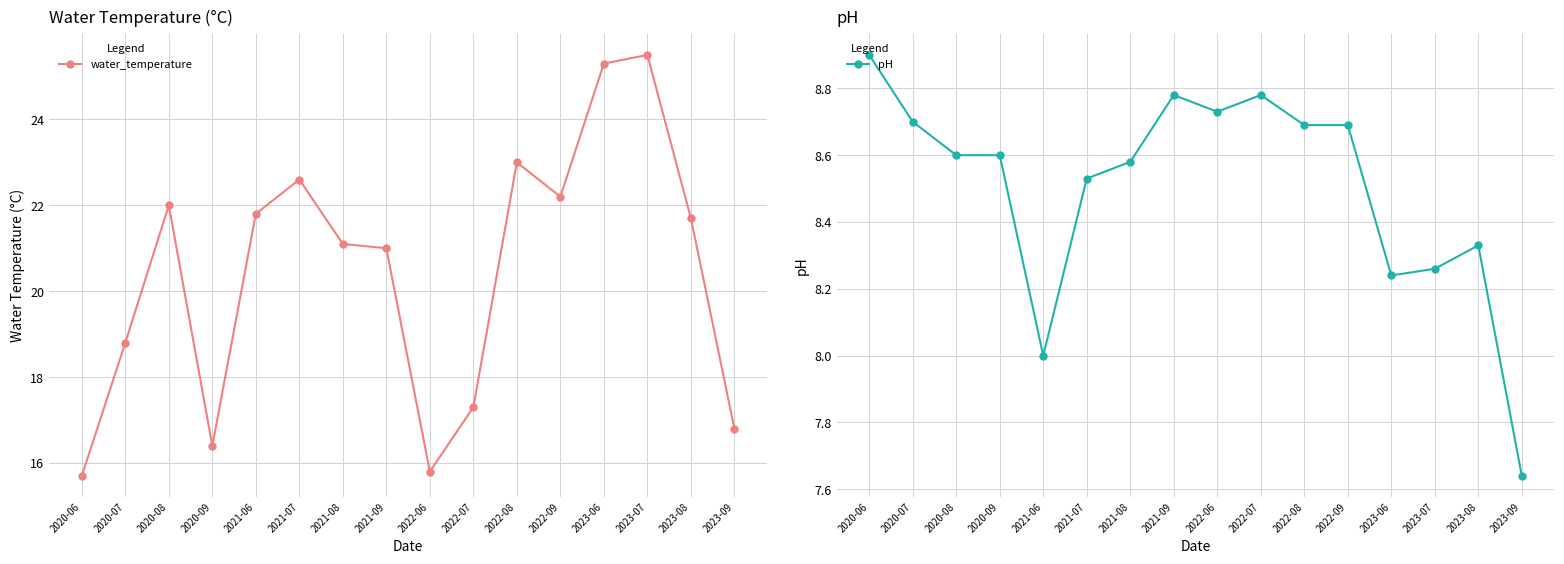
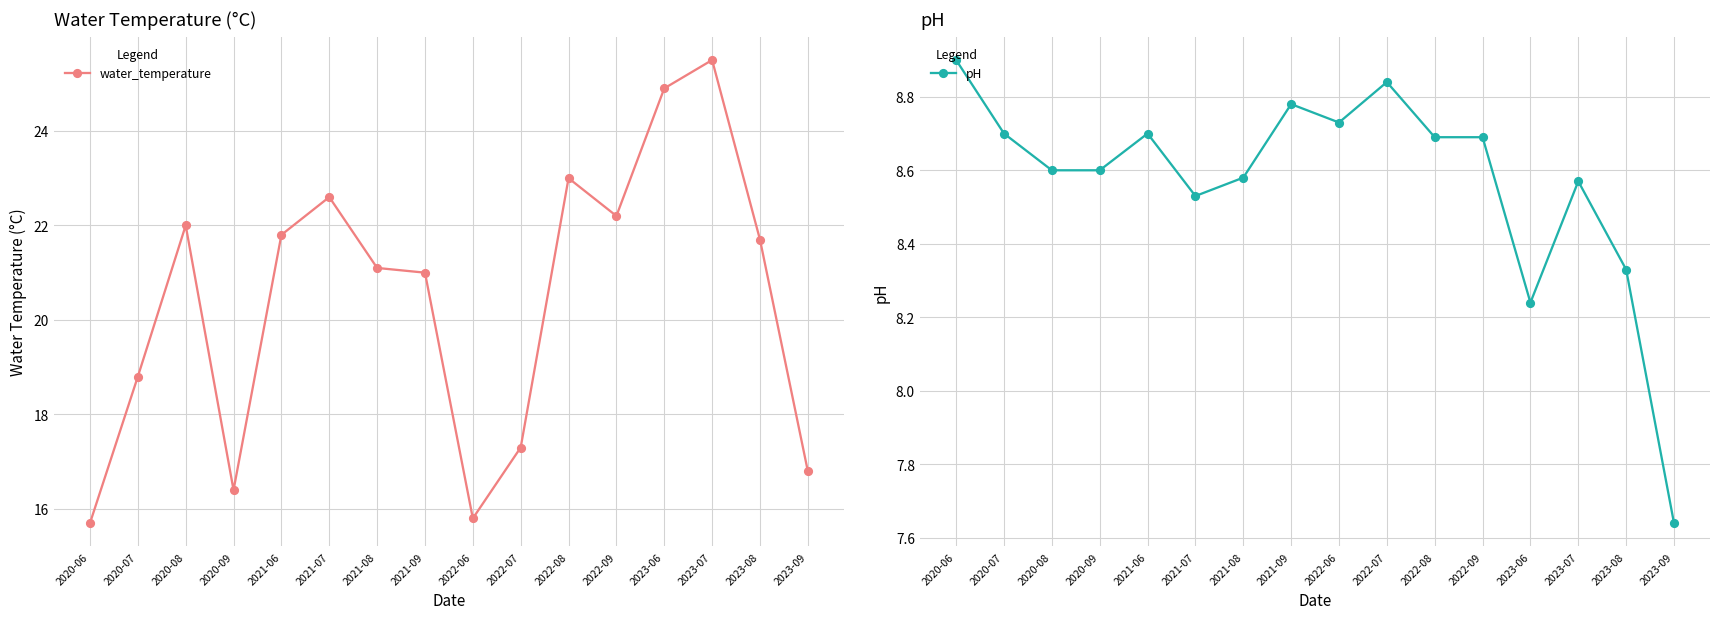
Water Temperature (°C), 2023-06: 25.3 -> 24.9
pH, 2021-06: 8.0 -> 8.7
pH, 2022-07: 8.78 -> 8.84
pH, 2023-07: 8.26 -> 8.57
